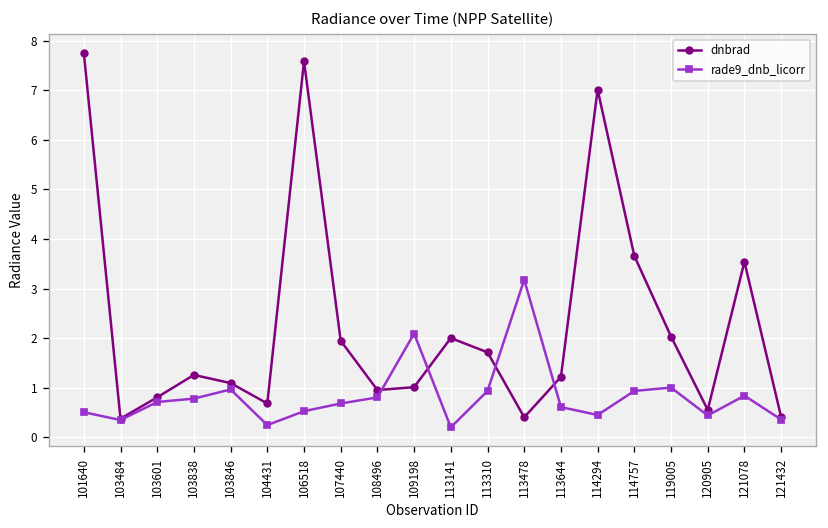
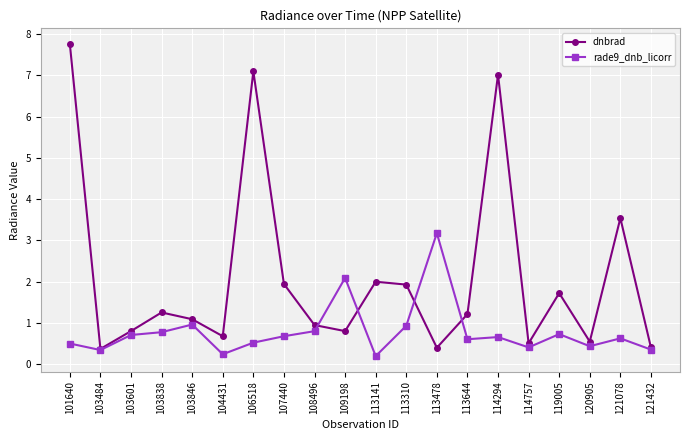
dnbrad, 106518: 7.6 -> 7.1
dnbrad, 109198: 1.0 -> 0.8
dnbrad, 113310: 1.7 -> 1.9
rade9_dnb_licorr, 114294: 0.4 -> 0.7
dnbrad, 114757: 3.7 -> 0.5
rade9_dnb_licorr, 114757: 0.9 -> 0.4
dnbrad, 119005: 2.0 -> 1.7
rade9_dnb_licorr, 119005: 1.0 -> 0.7
rade9_dnb_licorr, 121078: 0.8 -> 0.6
